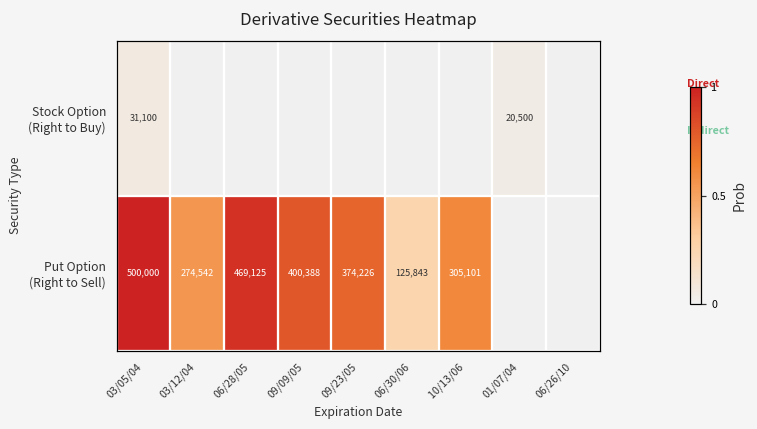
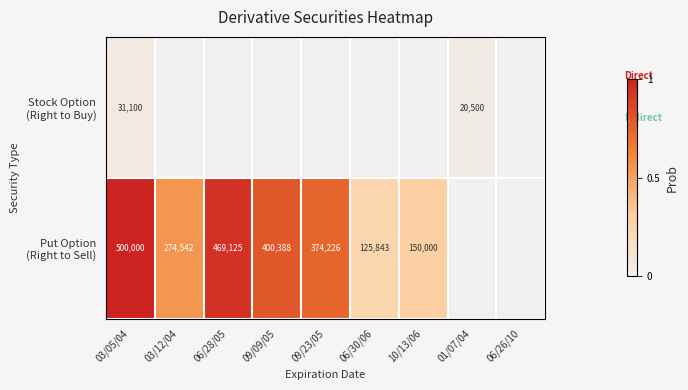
Put Option (Right to Sell), 10/13/06: 305,101 -> 150,000
